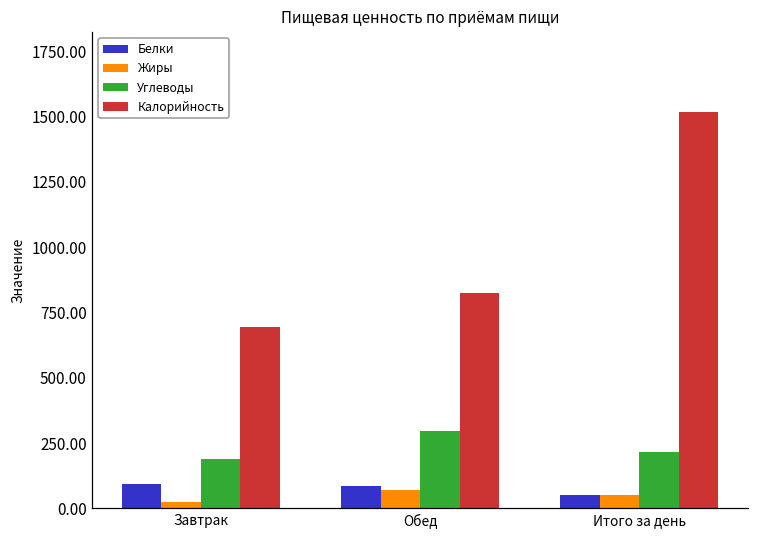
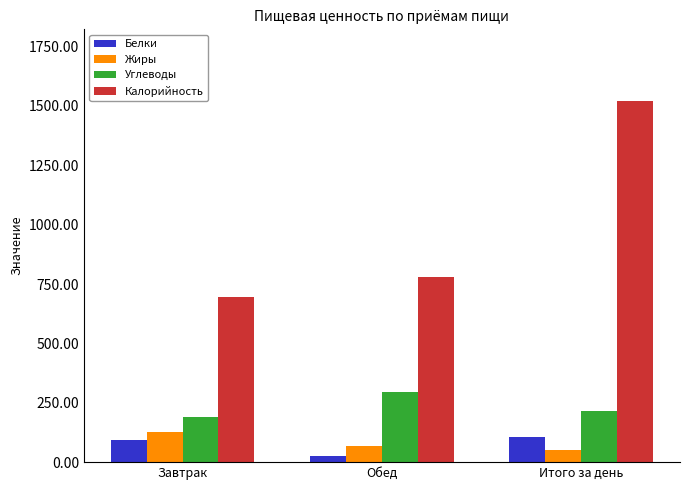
Жиры, Завтрак: 20 -> 130
Белки, Обед: 90 -> 30
Калорийность, Обед: 820 -> 780
Белки, Итого за день: 50 -> 110
